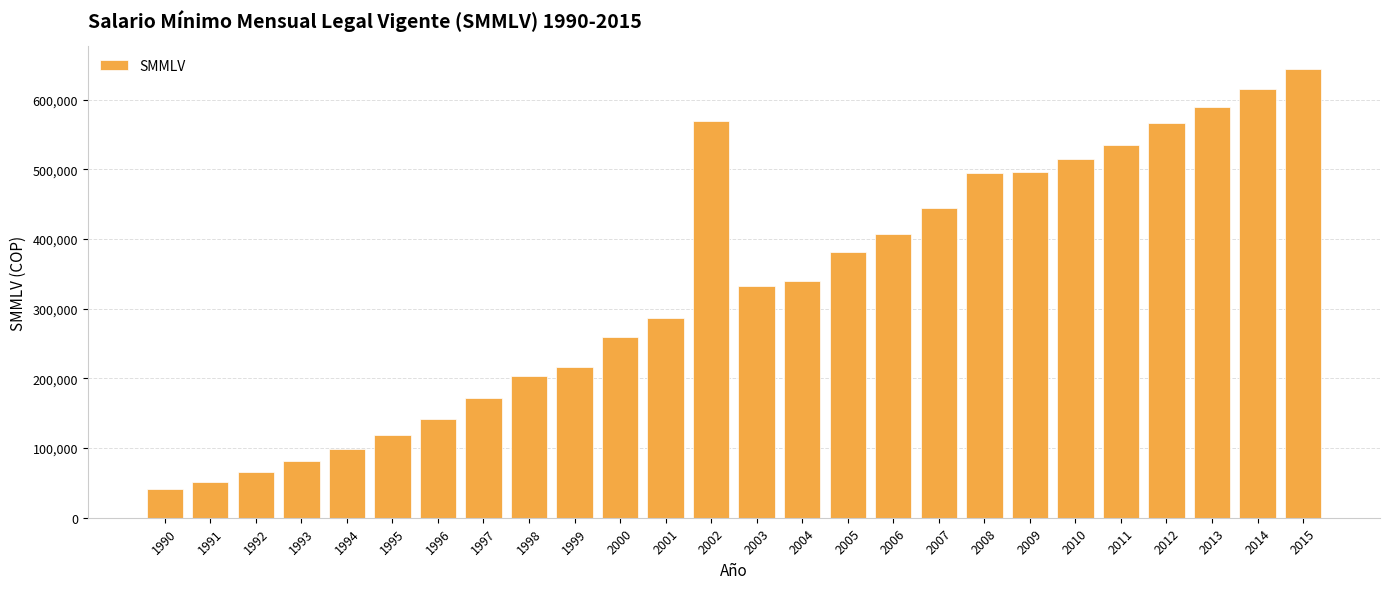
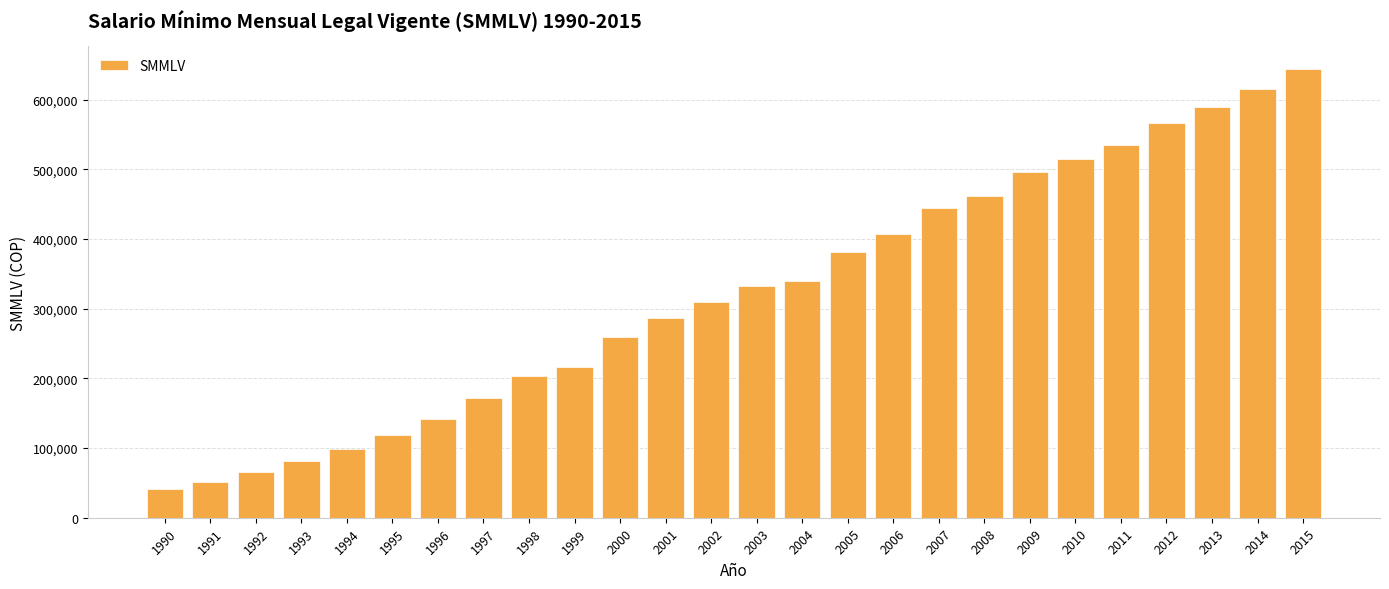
2002: 570,000 -> 310,000
2008: 500,000 -> 460,000
